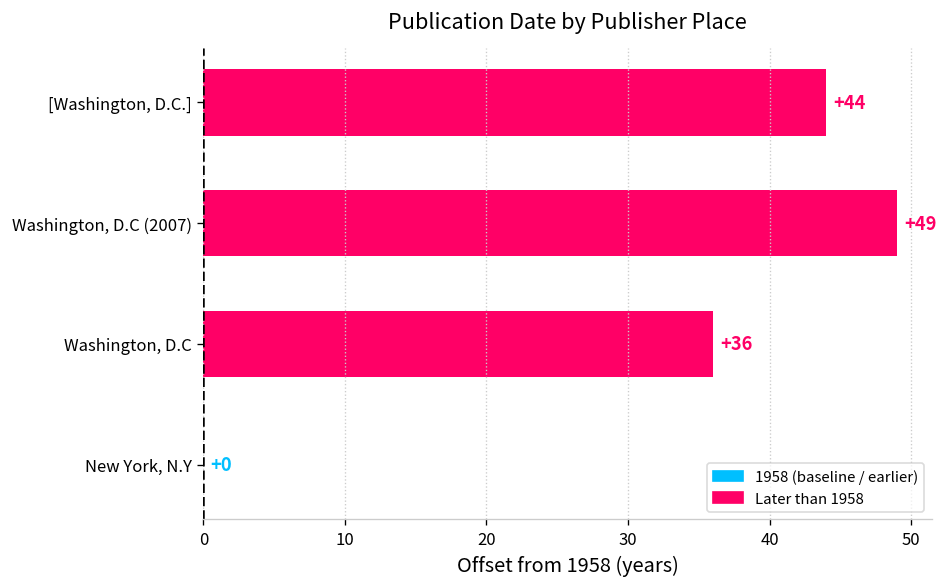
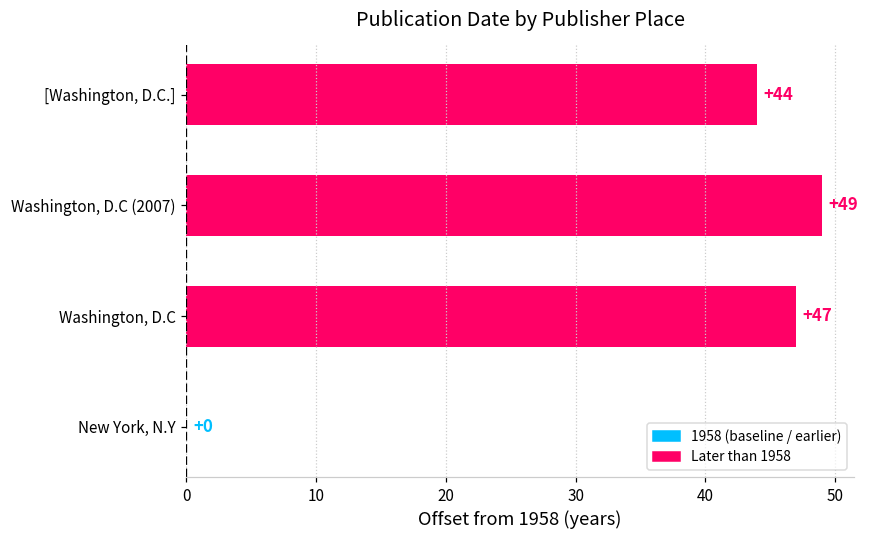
Washington, D.C: +36 -> +47
